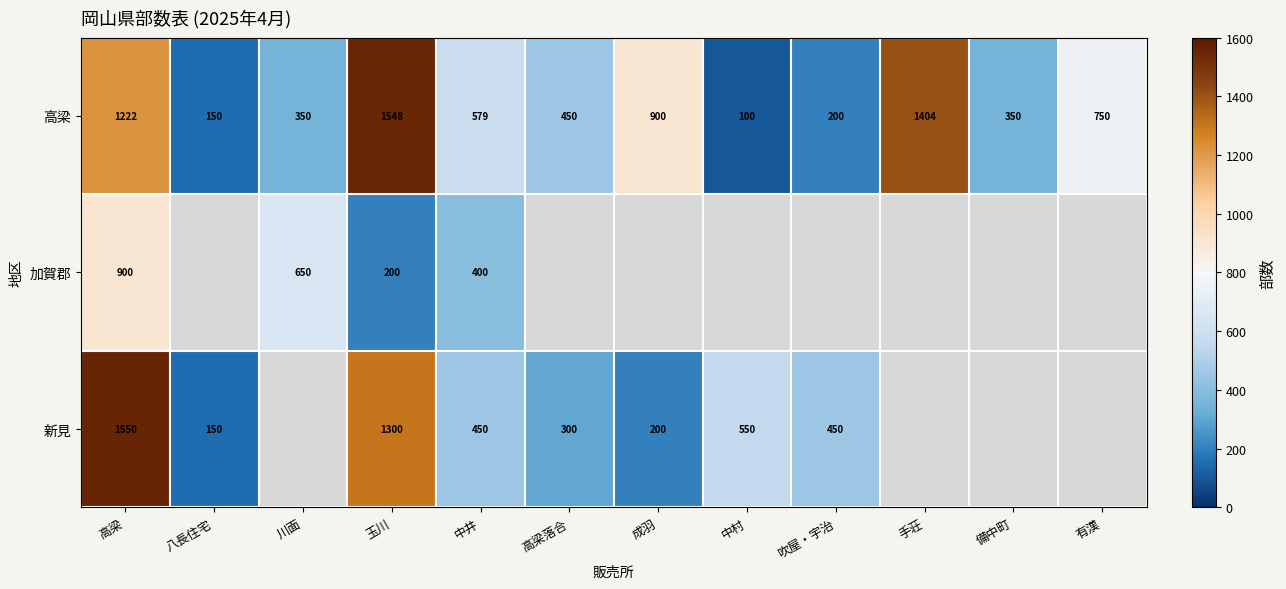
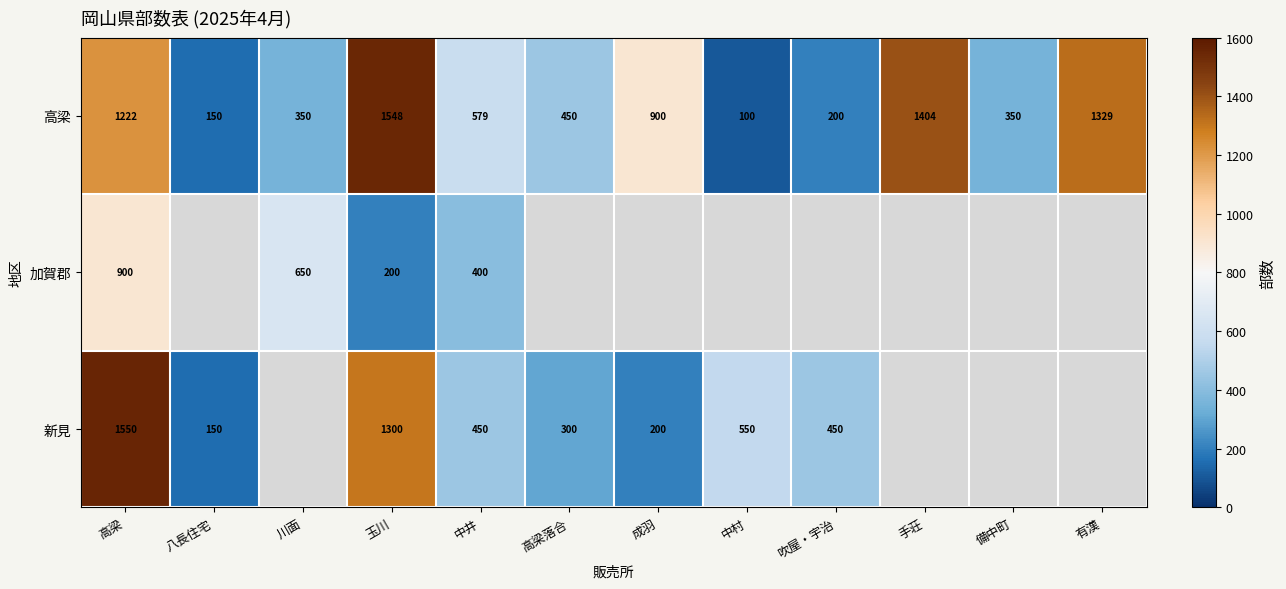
高梁, 有漢: 750 -> 1329
